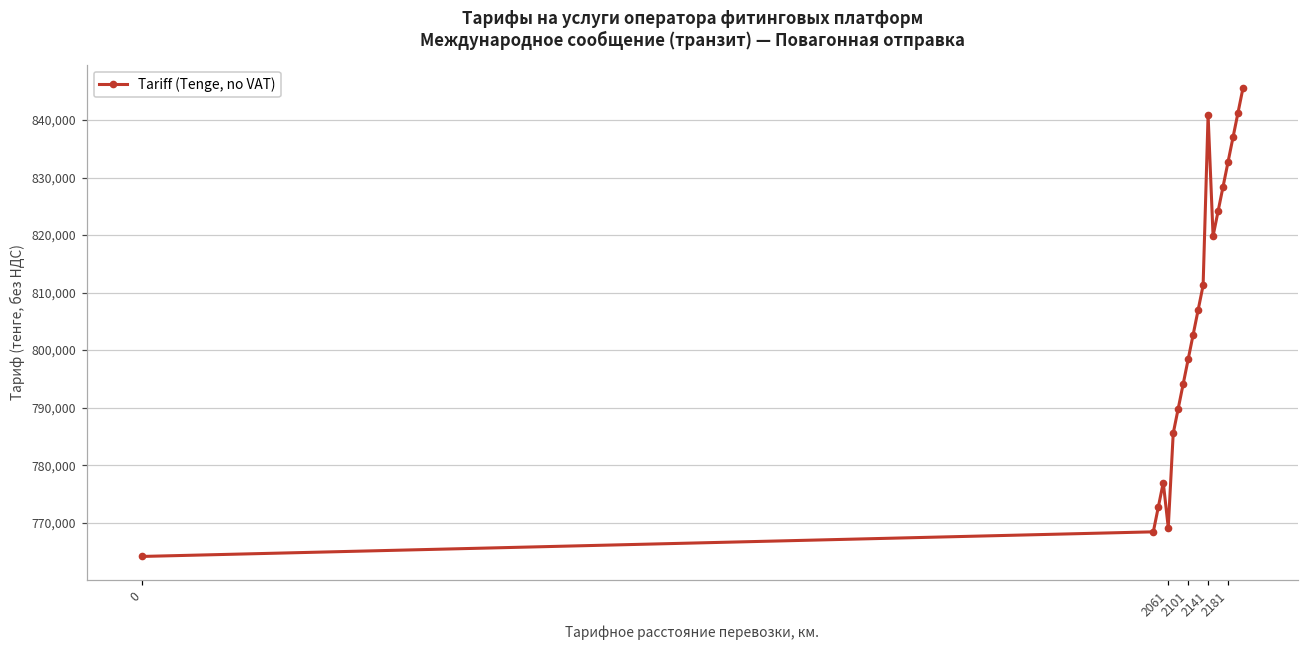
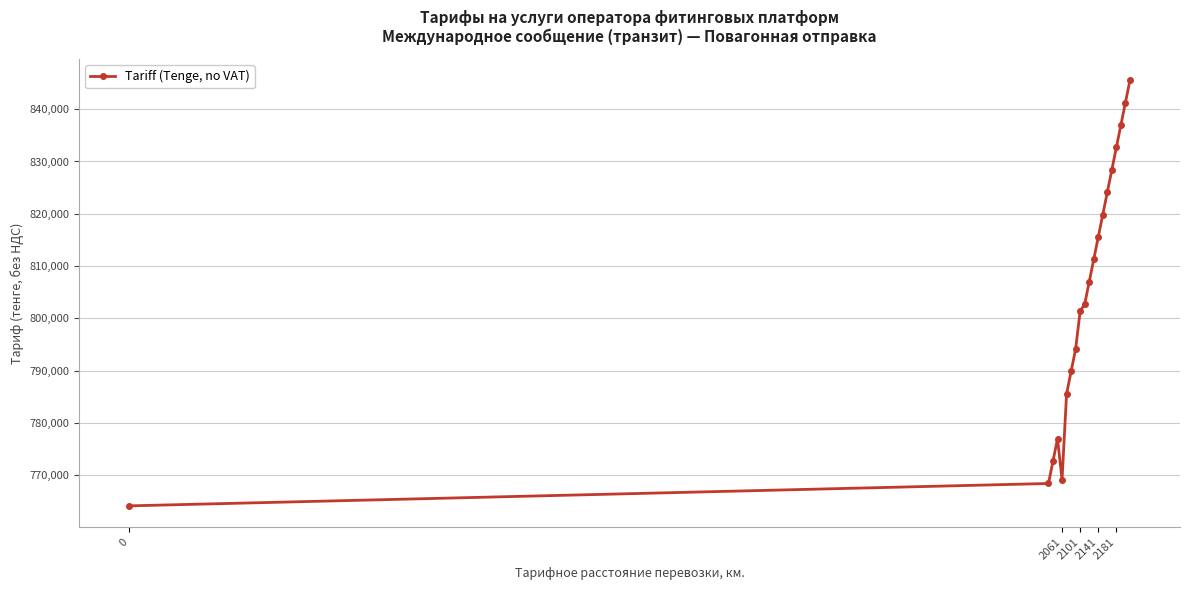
2101: 798,000 -> 801,000
2141: 841,000 -> 816,000
